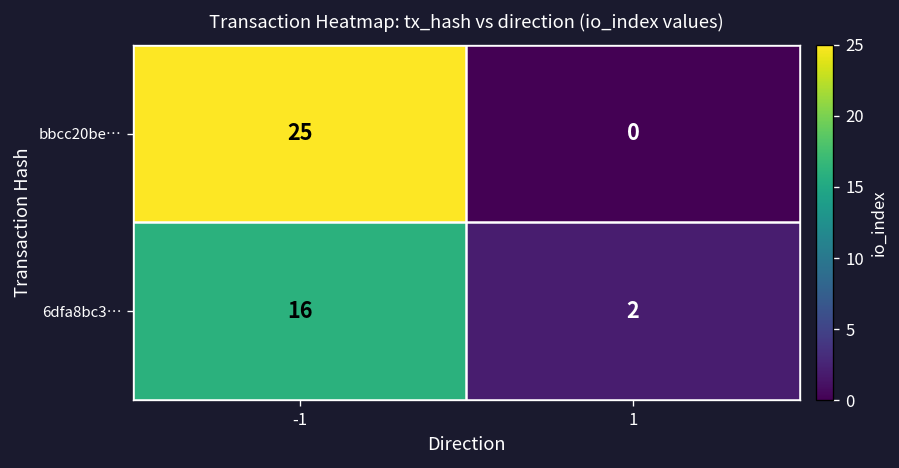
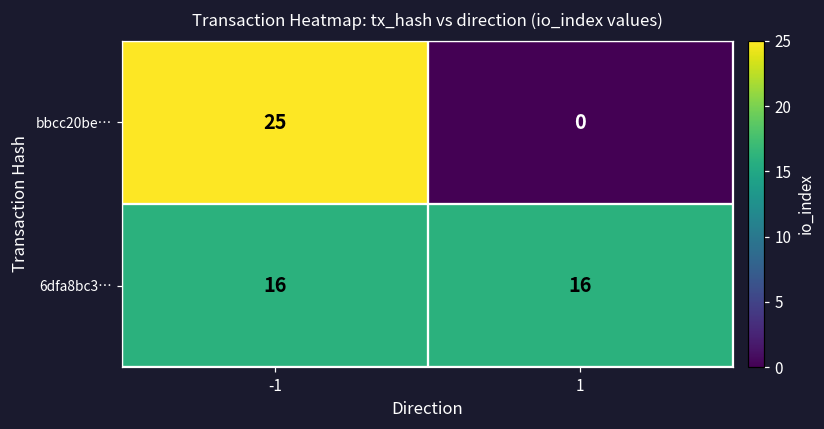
6dfa8bc3…, 1: 2 -> 16
